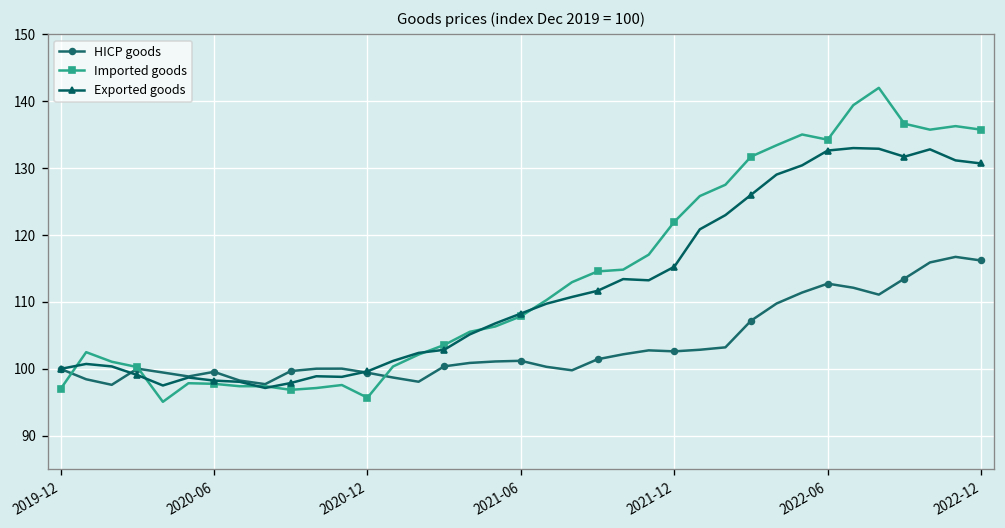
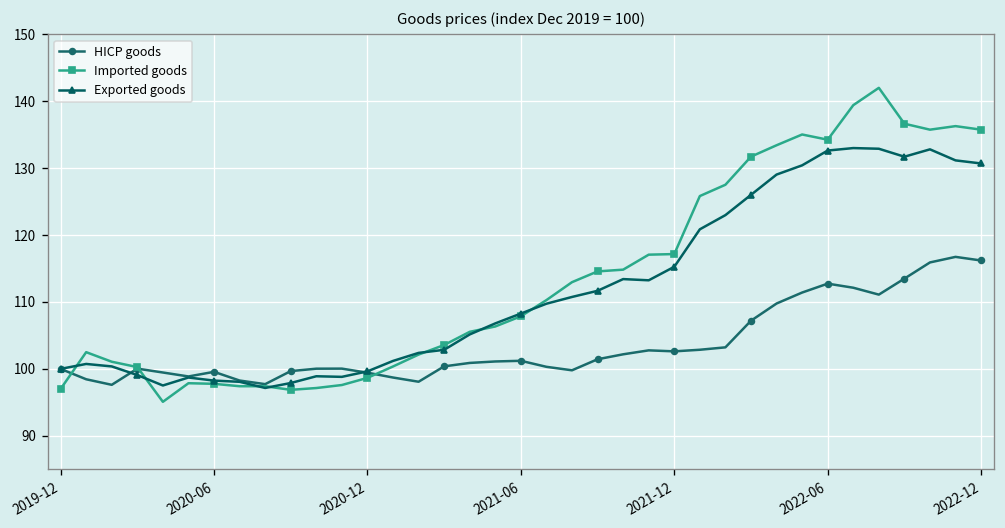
Imported goods, 2020-12: 96 -> 99
Imported goods, 2021-12: 122 -> 117
